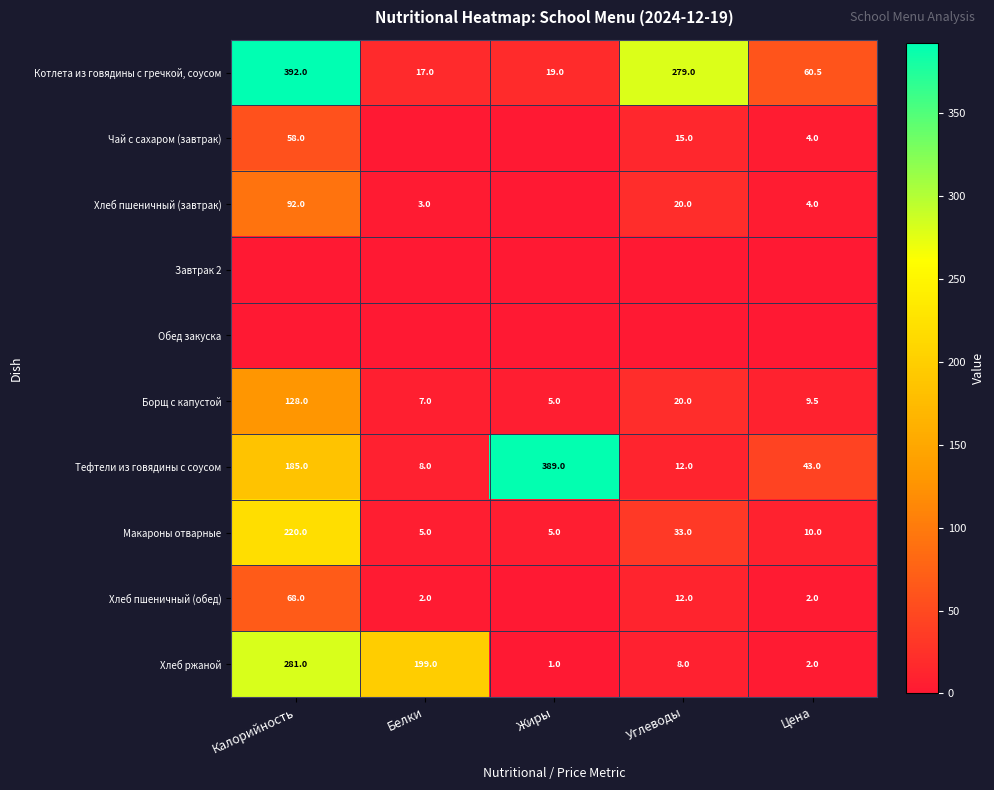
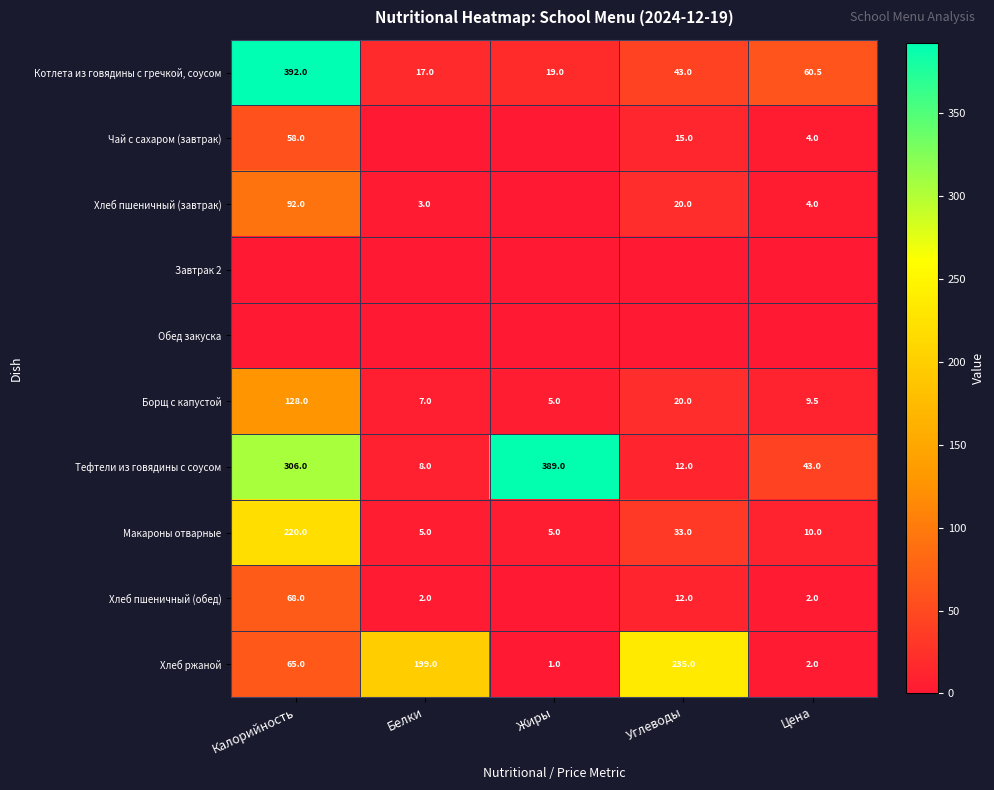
Котлета из говядины с гречкой, соусом, Углеводы: 279.0 -> 43.0
Тефтели из говядины с соусом, Калорийность: 185.0 -> 306.0
Хлеб ржаной, Калорийность: 281.0 -> 65.0
Хлеб ржаной, Углеводы: 8.0 -> 235.0
